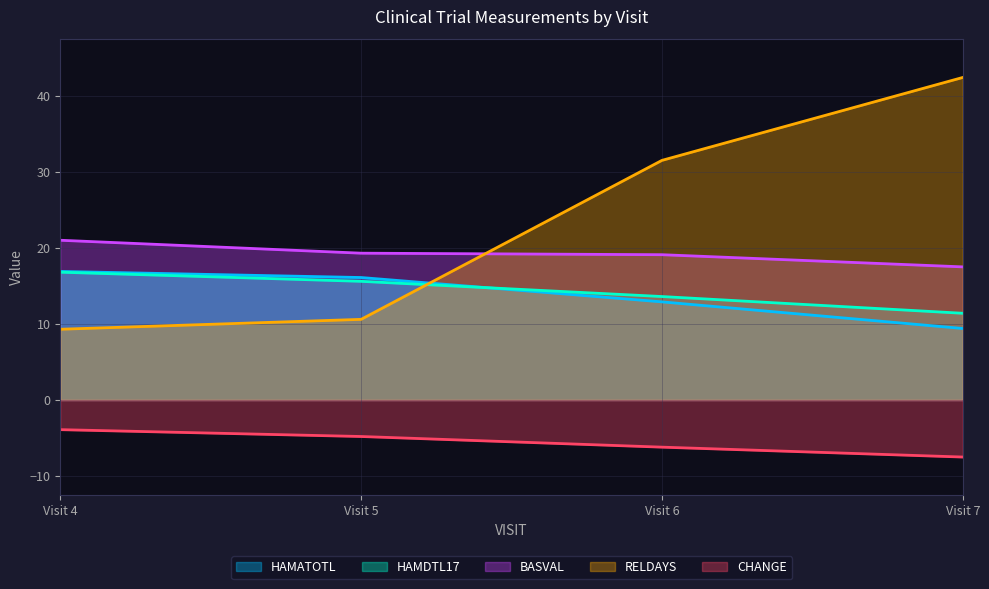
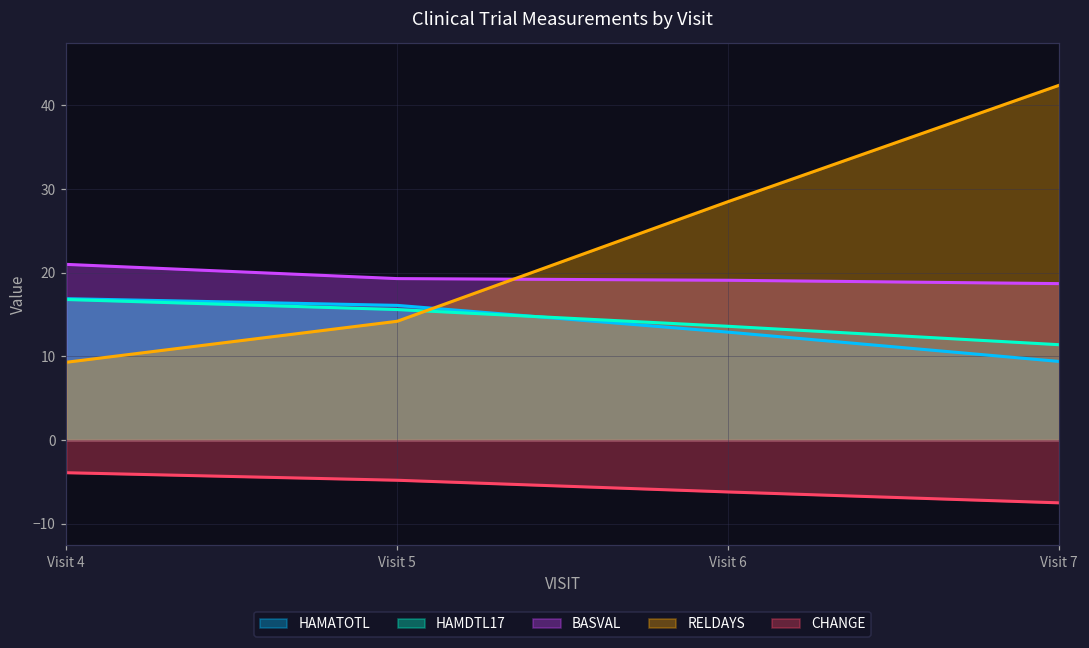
RELDAYS, Visit 5: 11 -> 14
RELDAYS, Visit 6: 32 -> 29
BASVAL, Visit 7: 18 -> 19
